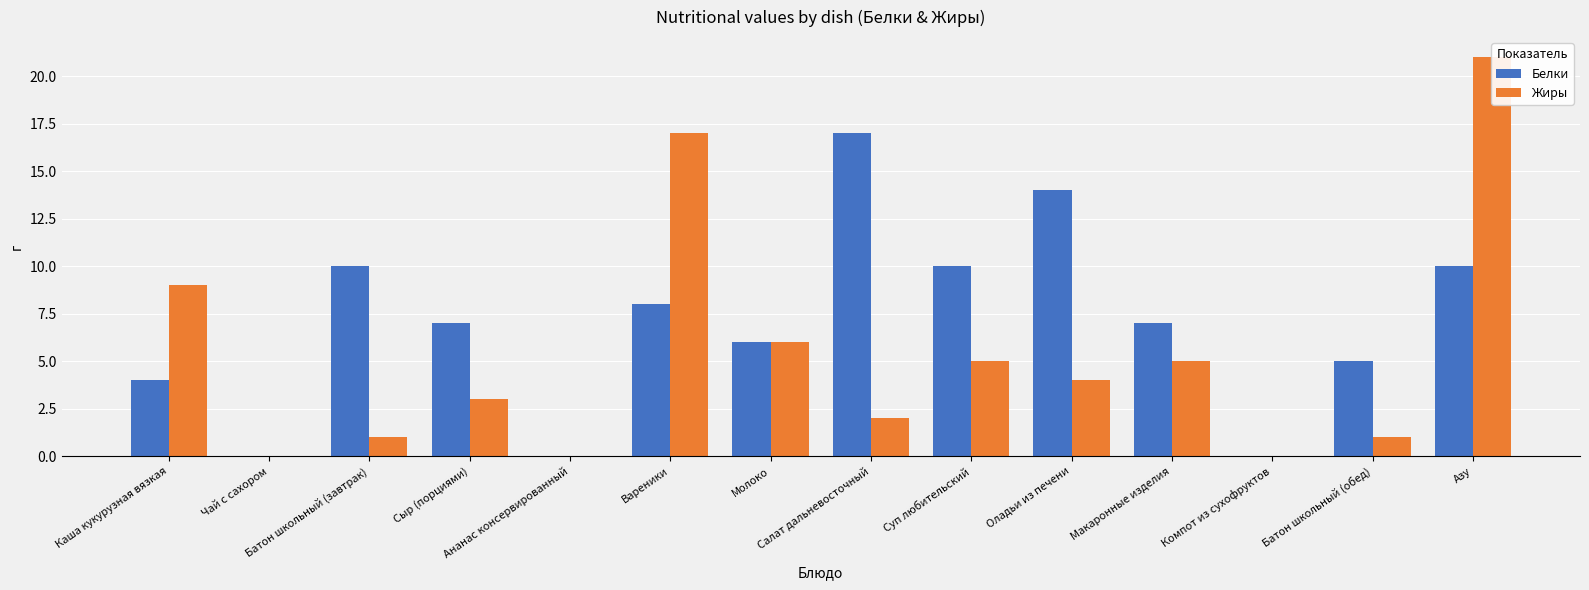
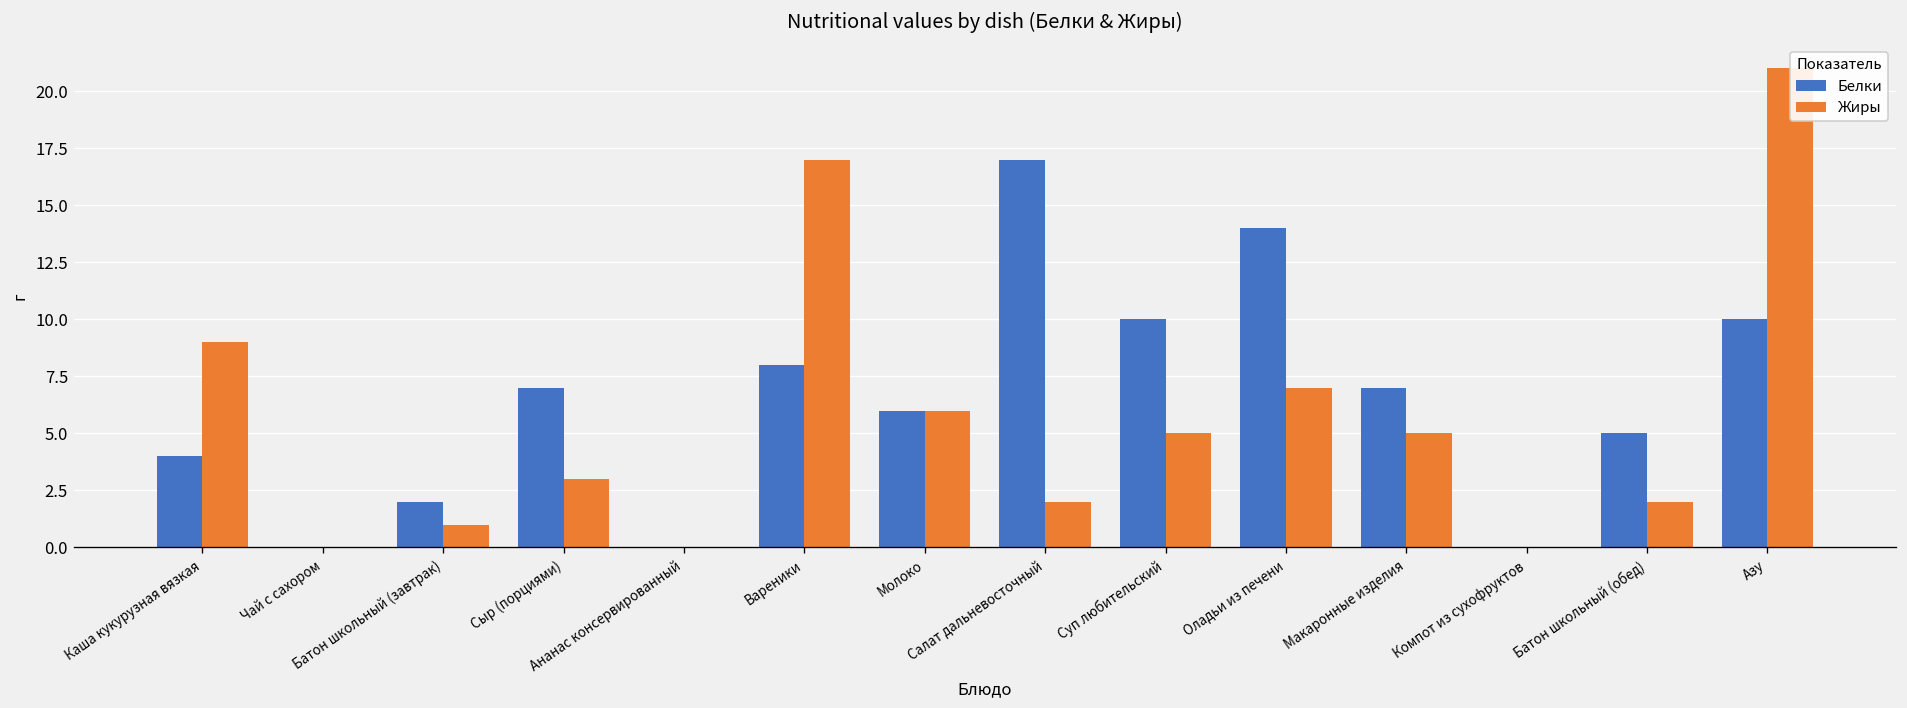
Белки, Батон школьный (завтрак): 10 -> 2
Жиры, Оладьи из печени: 4 -> 7
Жиры, Батон школьный (обед): 1 -> 2
